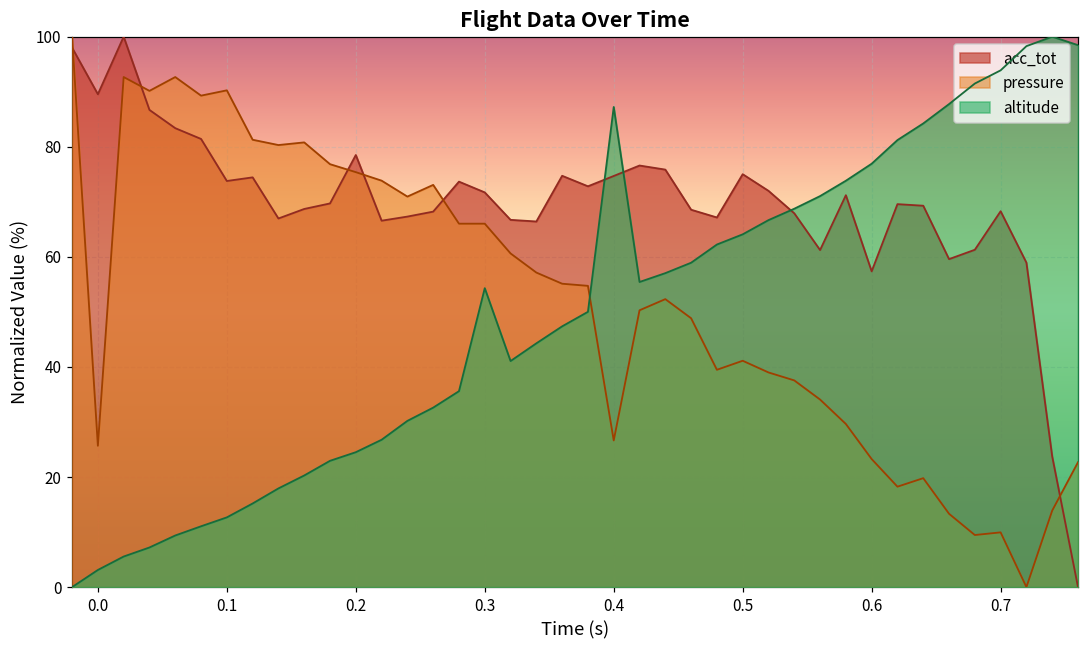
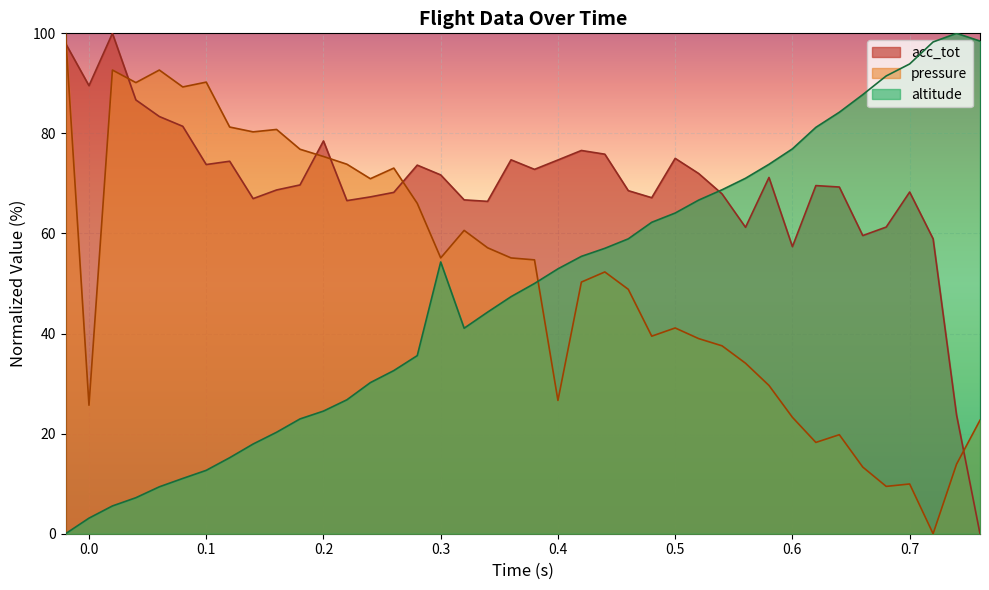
pressure, 0.3: 66 -> 55
altitude, 0.4: 87 -> 53
